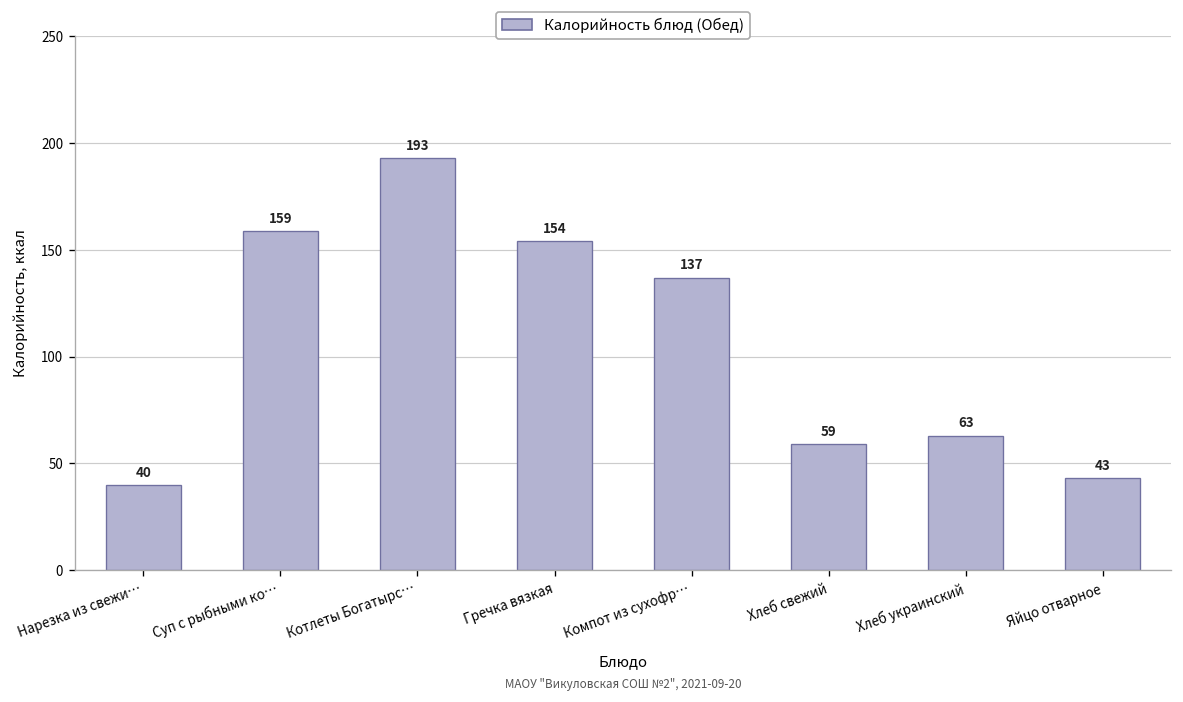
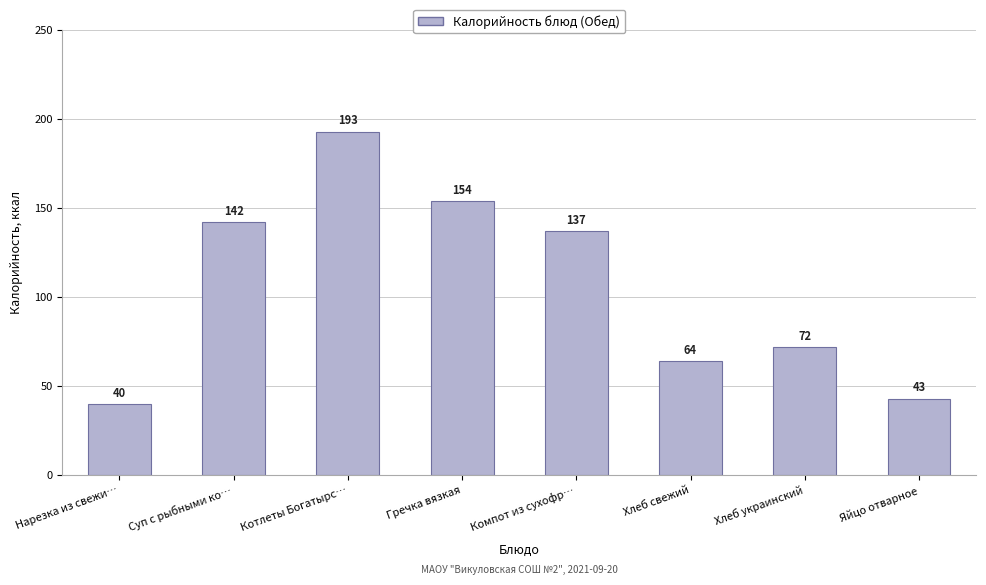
Суп с рыбными ко…: 159 -> 142
Хлеб свежий: 59 -> 64
Хлеб украинский: 63 -> 72
